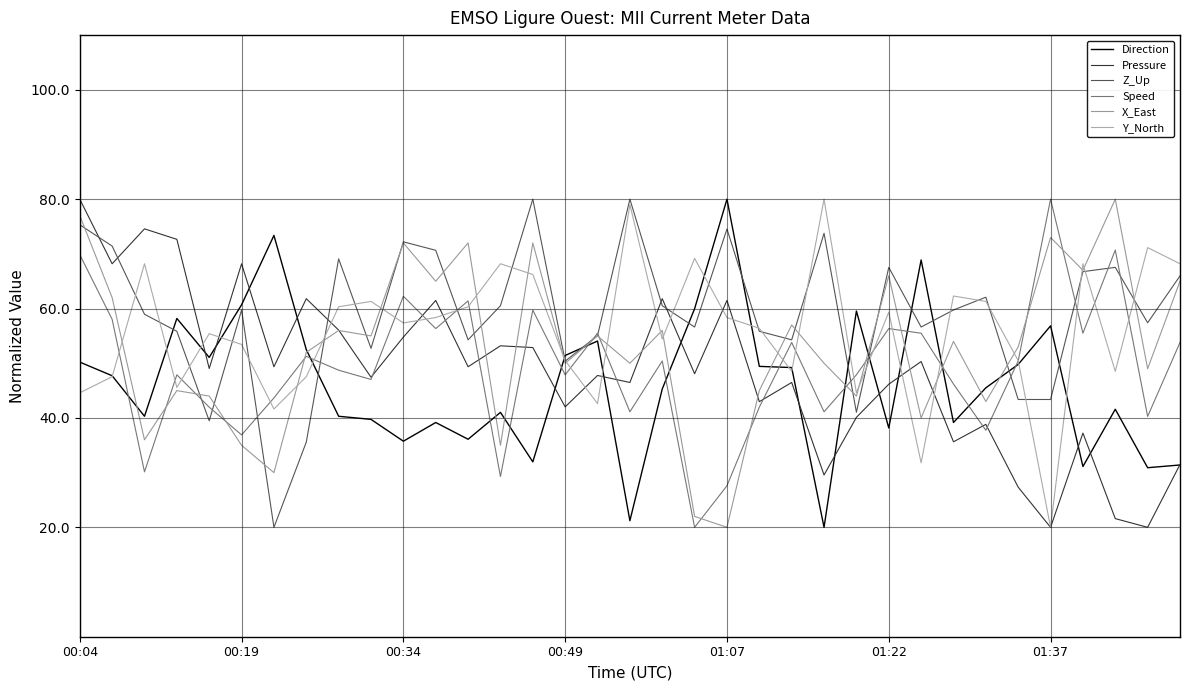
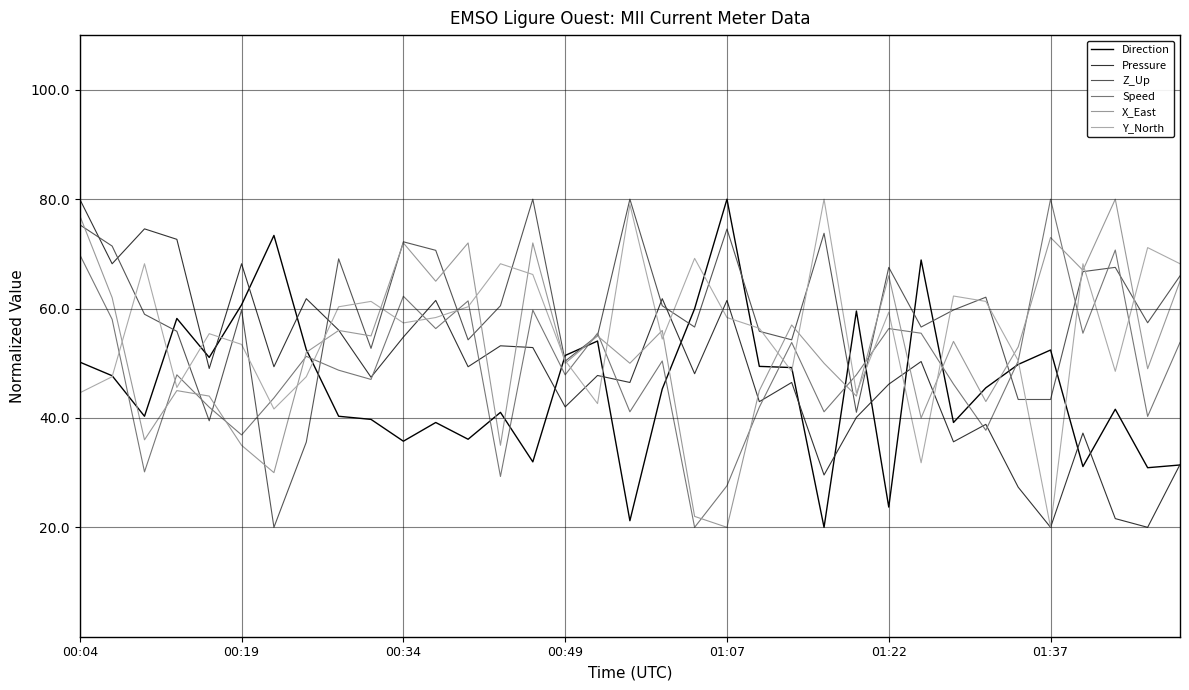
Direction, 01:22: 38 -> 24
Direction, 01:37: 57 -> 52
